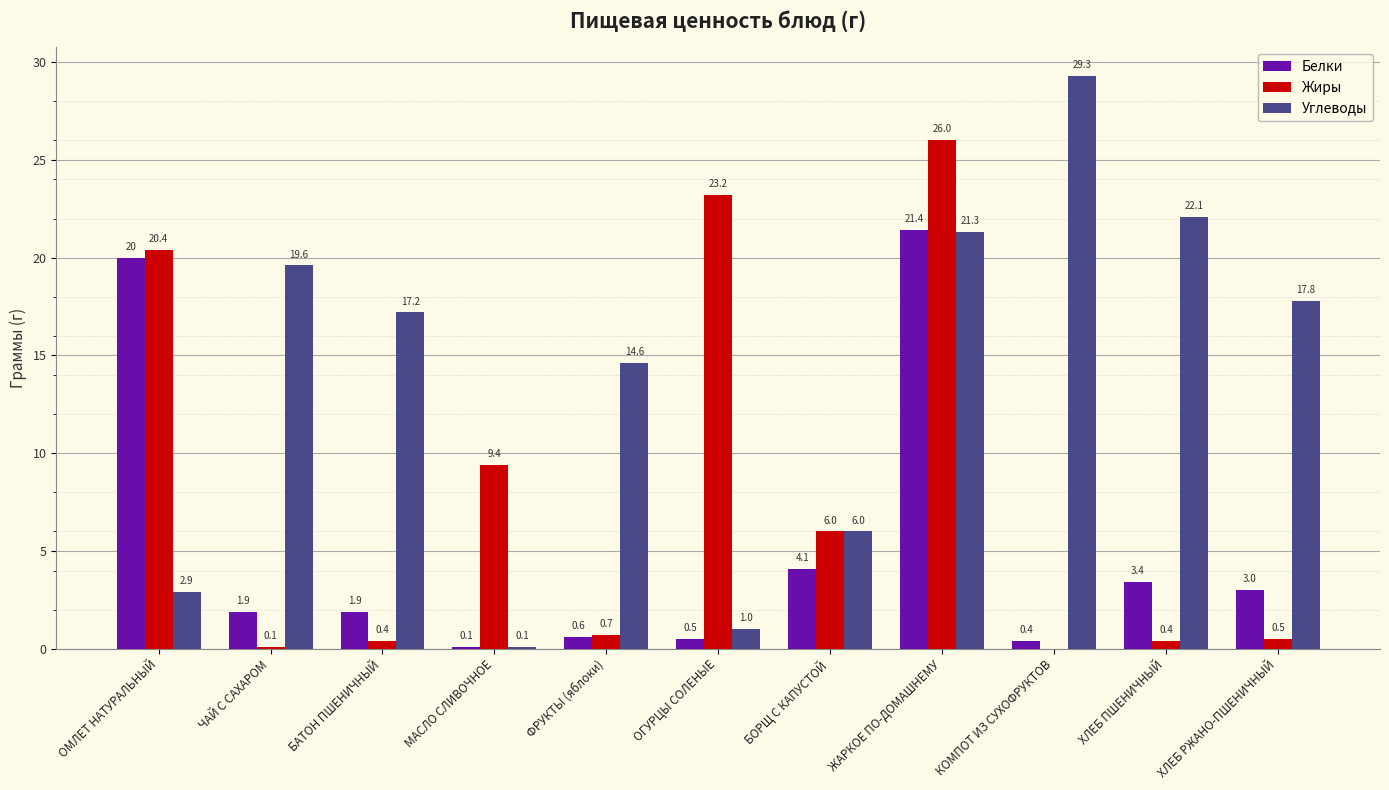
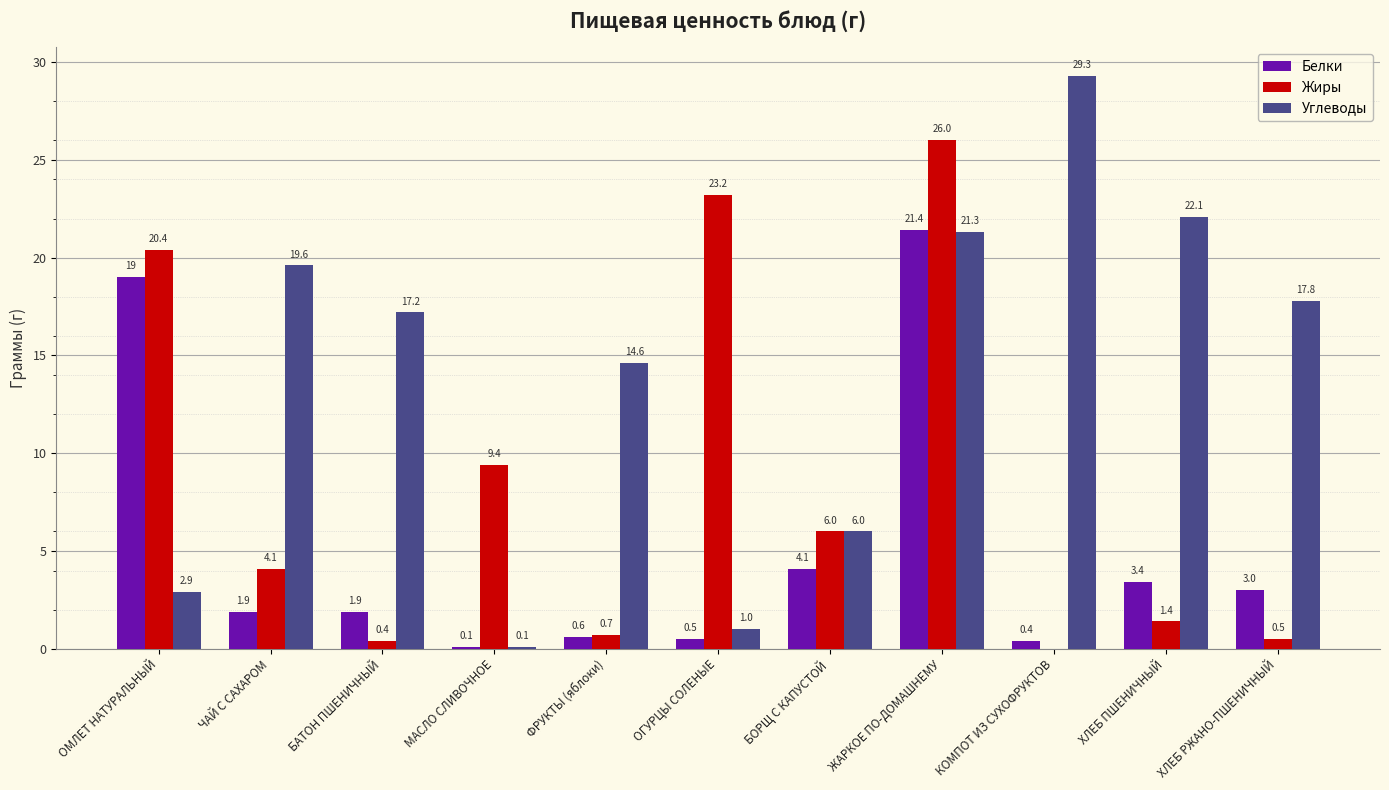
Белки, ОМЛЕТ НАТУРАЛЬНЫЙ: 20 -> 19
Жиры, ЧАЙ С САХАРОМ: 0.1 -> 4.1
Жиры, ХЛЕБ ПШЕНИЧНЫЙ: 0.4 -> 1.4
